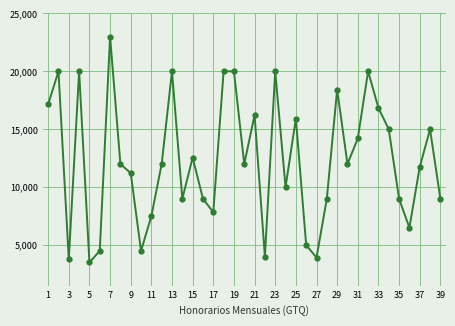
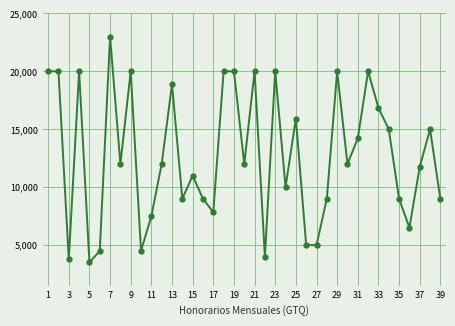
1: 17,100 -> 20,000
9: 11,200 -> 20,000
13: 20,000 -> 18,900
15: 12,600 -> 11,000
21: 16,200 -> 20,000
27: 3,900 -> 5,000
29: 18,400 -> 20,000
